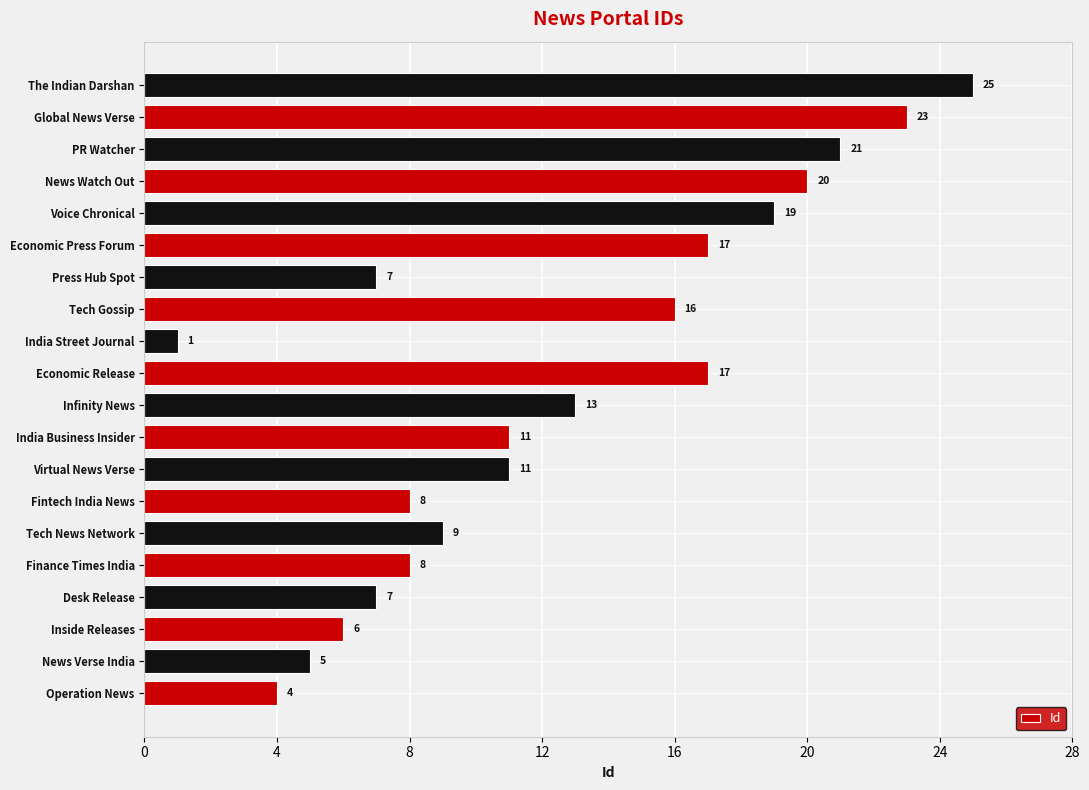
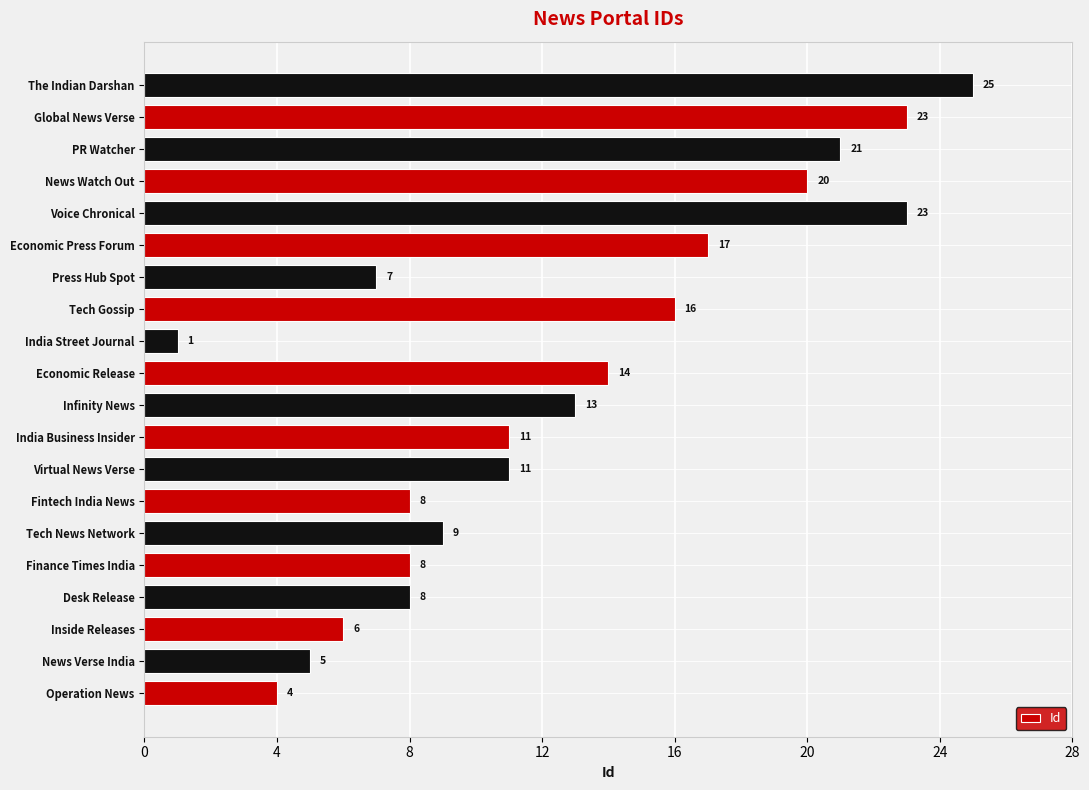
Voice Chronical: 19 -> 23
Economic Release: 17 -> 14
Desk Release: 7 -> 8
